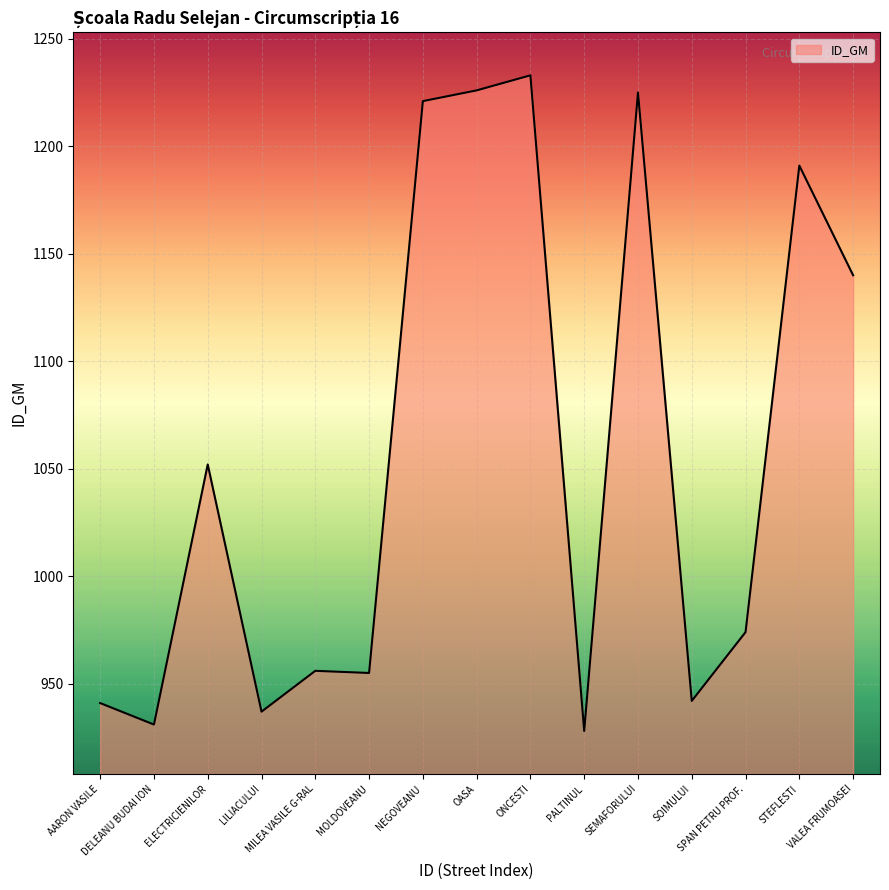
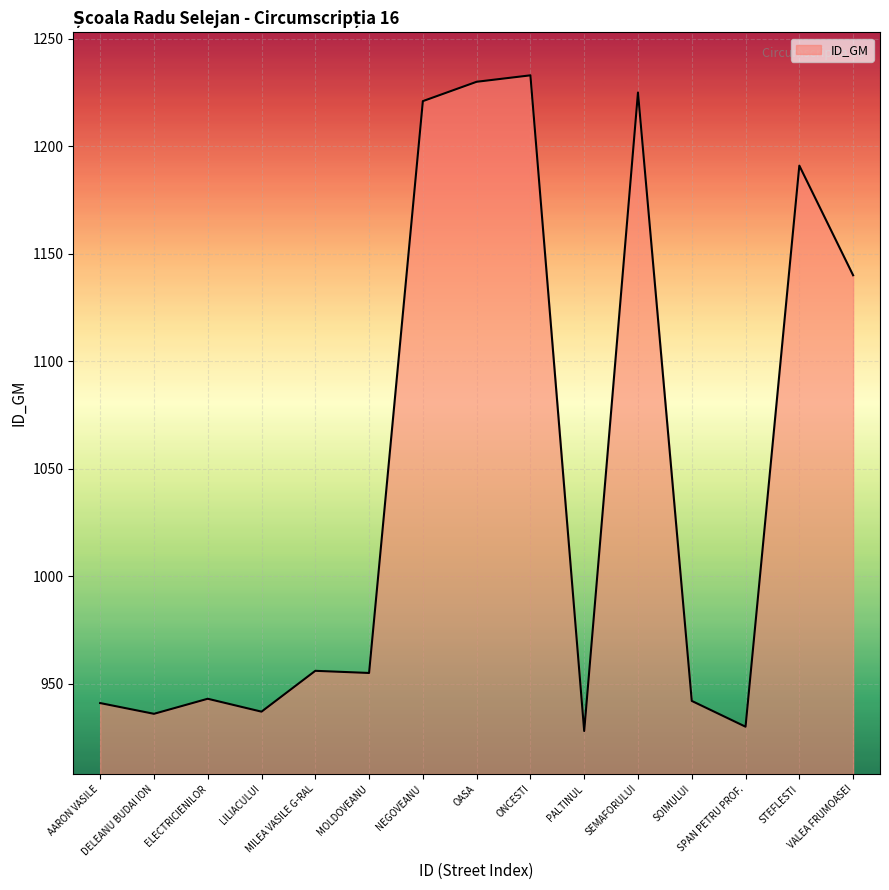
DELEANU BUDAI ION: 931 -> 936
ELECTRICIENILOR: 1052 -> 943
OASA: 1226 -> 1230
SPAN PETRU PROF.: 974 -> 930
